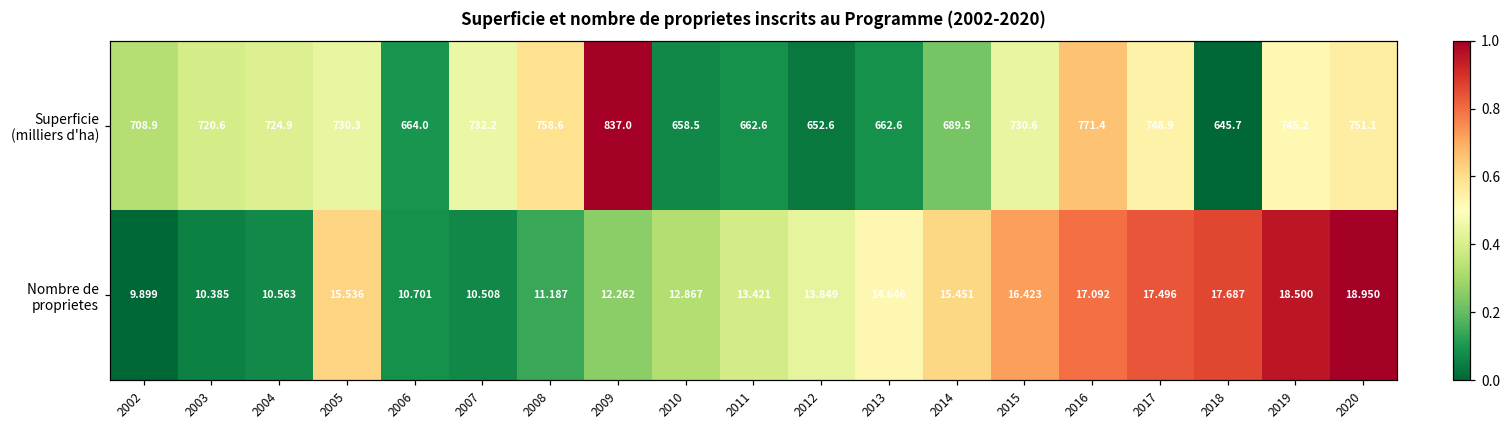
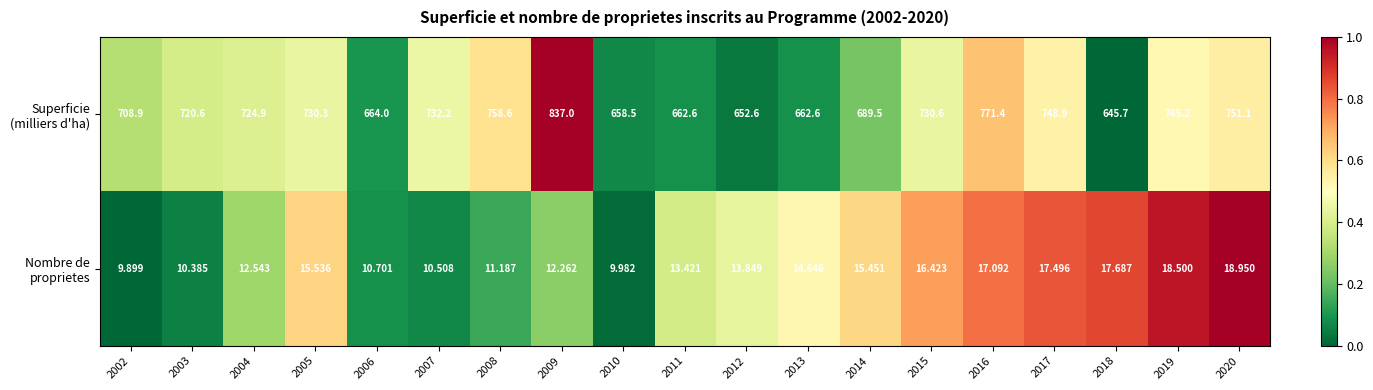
Nombre de proprietes, 2004: 10.563 -> 12.543
Nombre de proprietes, 2010: 12.867 -> 9.982
